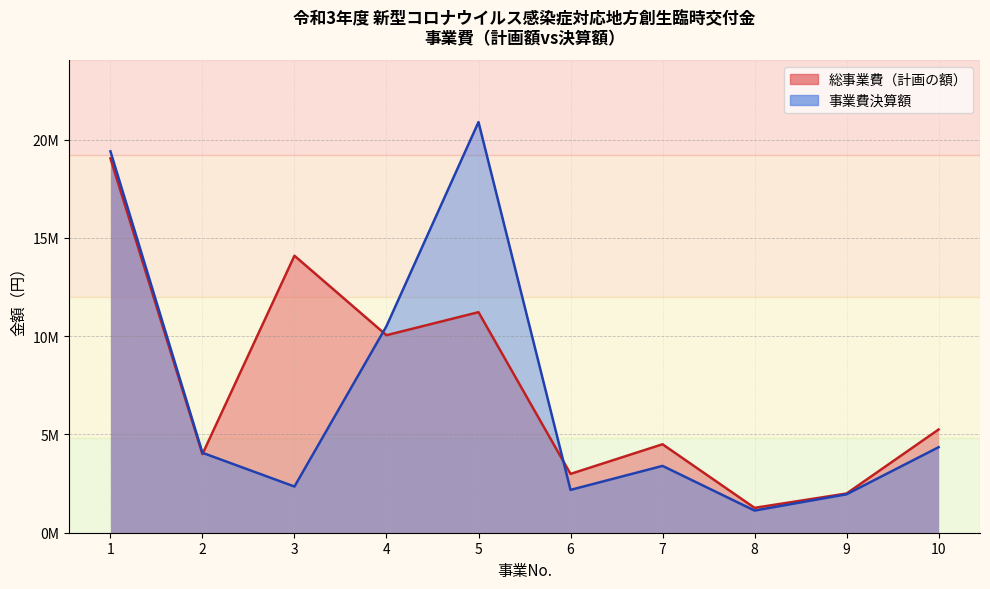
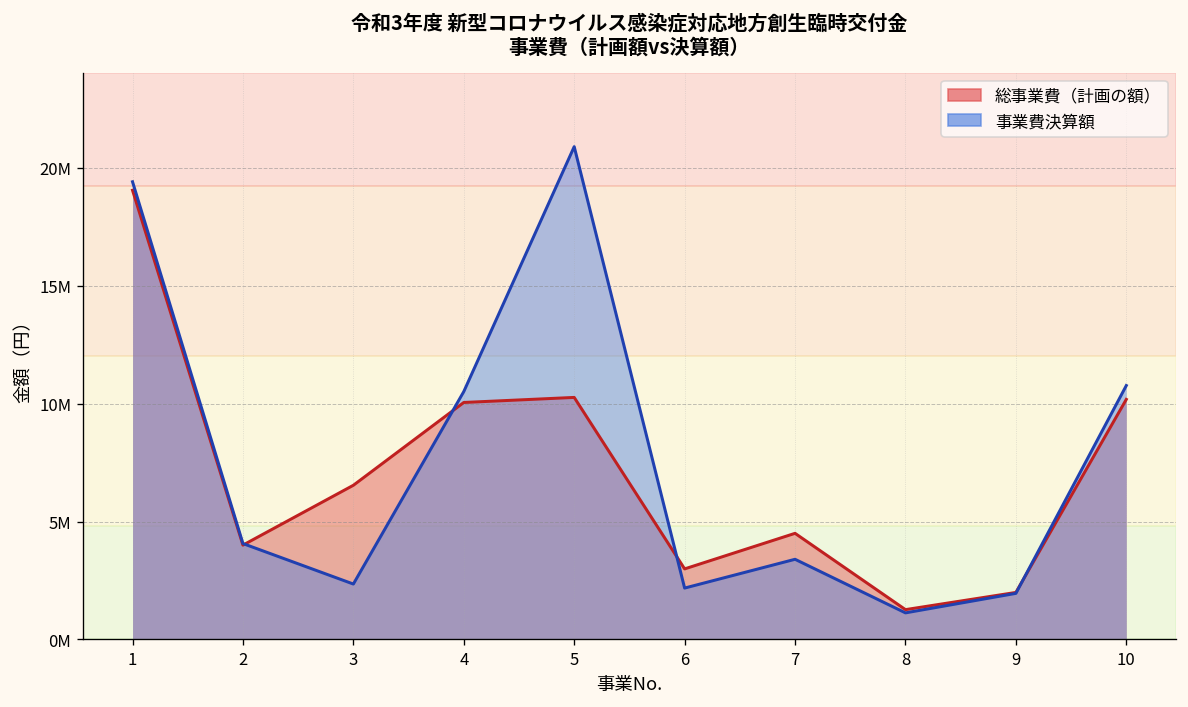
総事業費（計画の額）, 3: 14100000 -> 6500000
総事業費（計画の額）, 5: 11200000 -> 10300000
総事業費（計画の額）, 10: 5300000 -> 10200000
事業費決算額, 10: 4400000 -> 10800000
